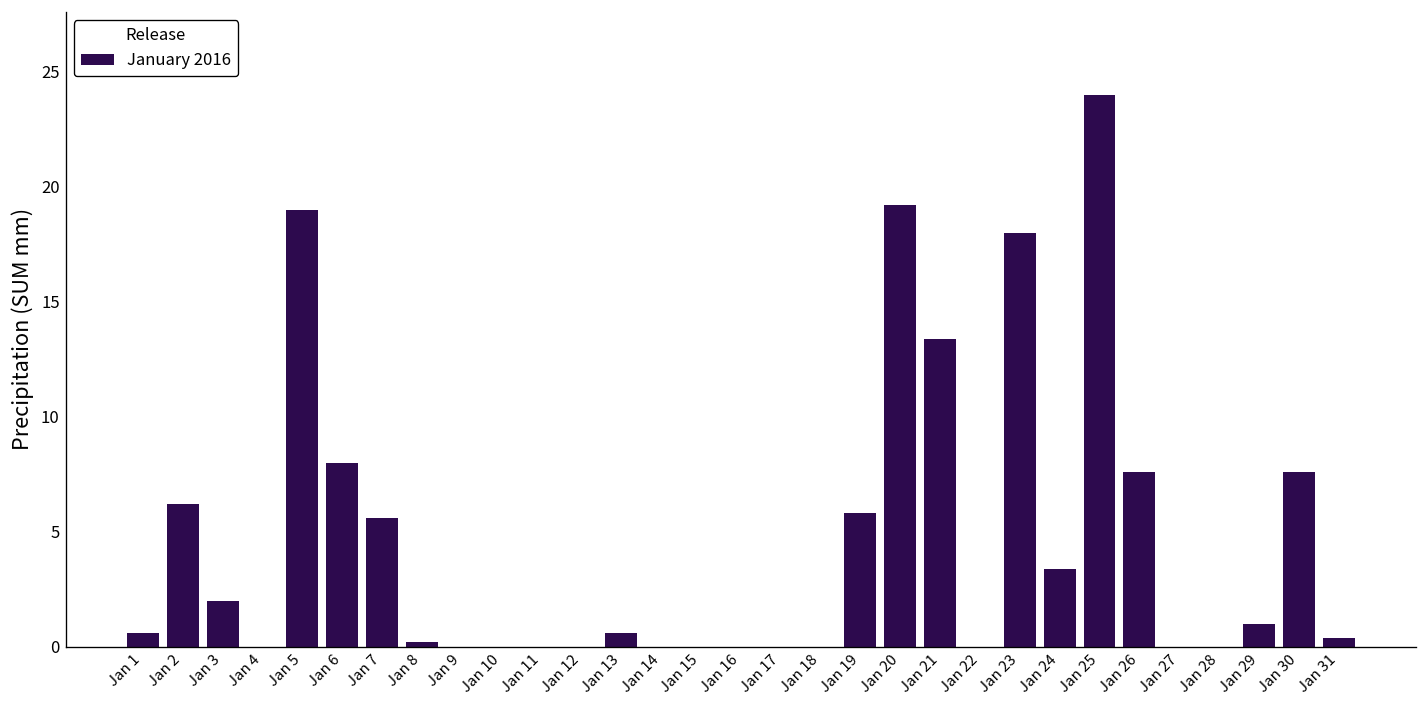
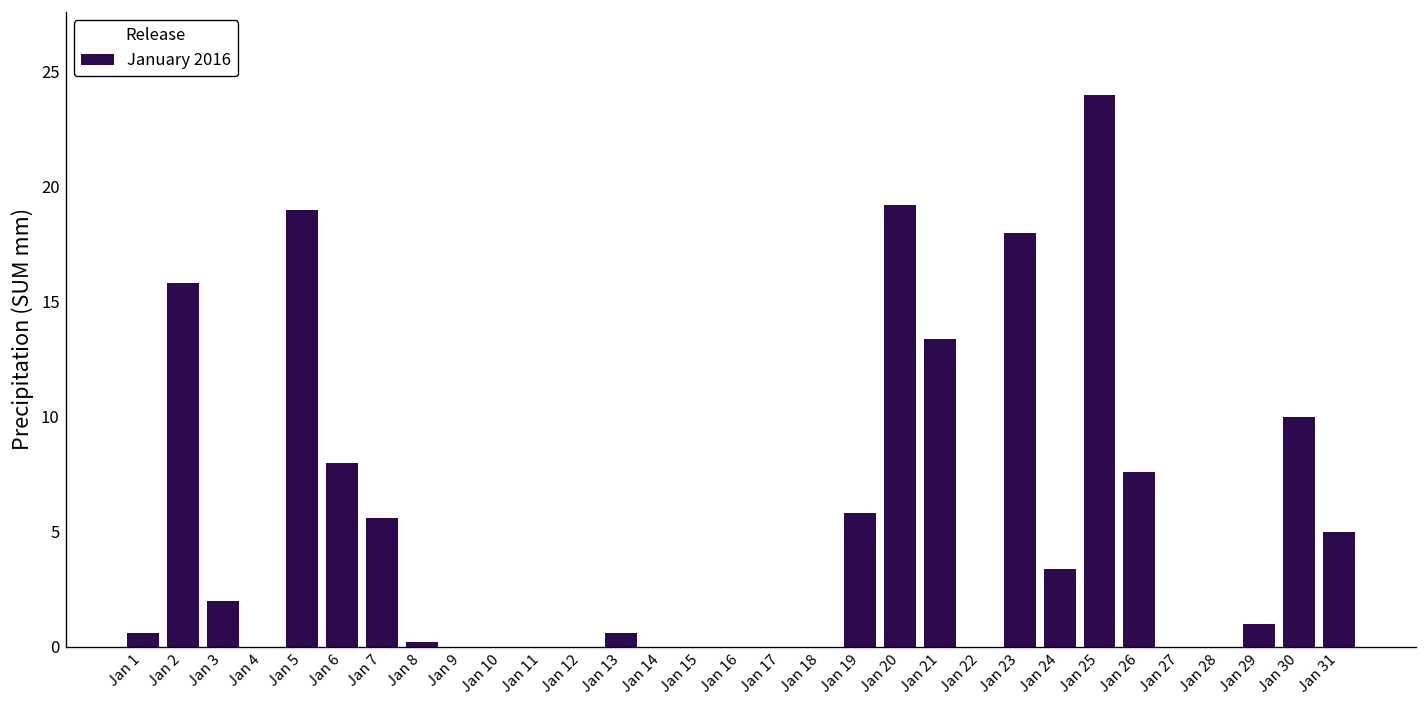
Jan 2: 6.2 -> 15.8
Jan 30: 7.6 -> 10.0
Jan 31: 0.4 -> 5.0
